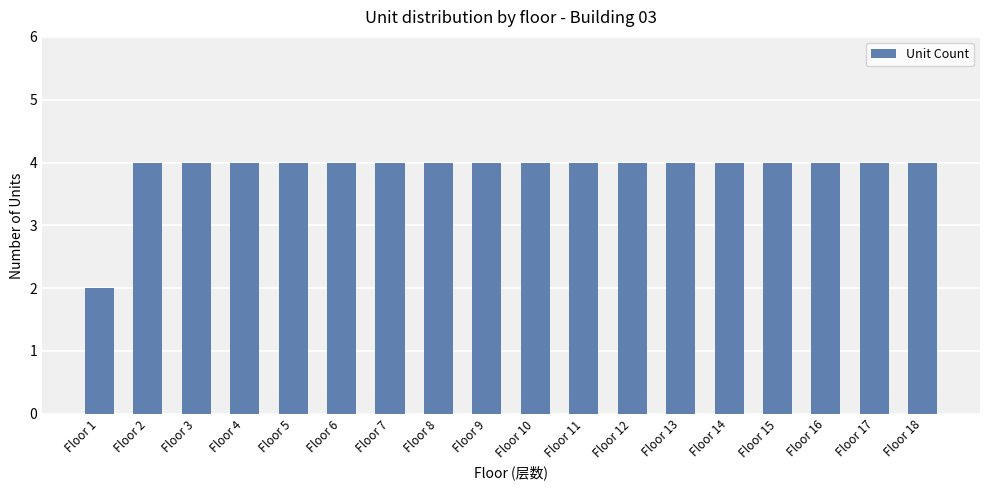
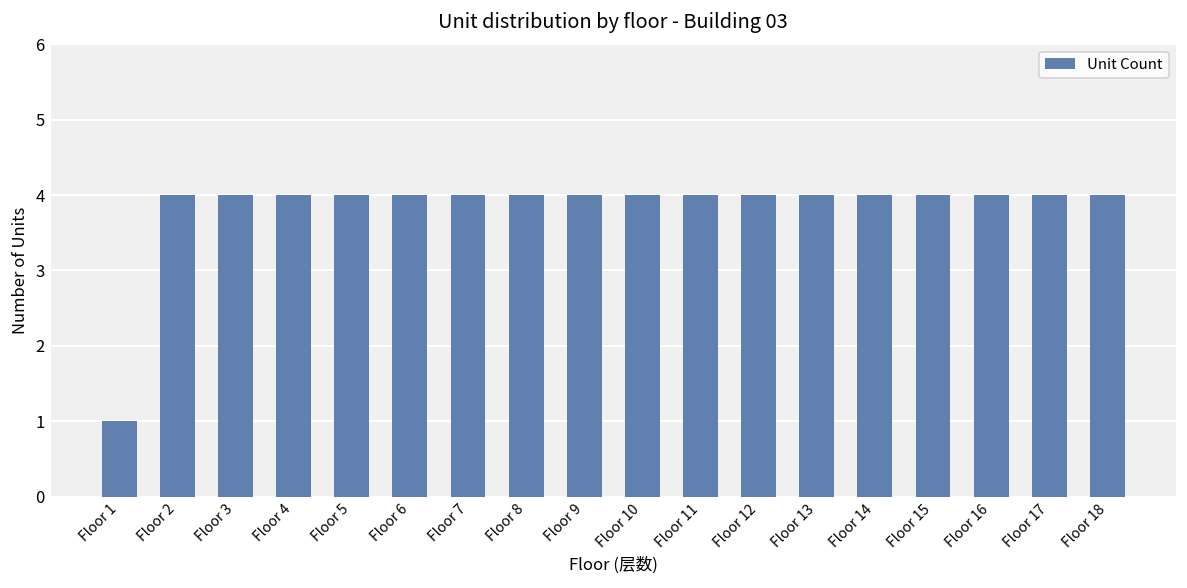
Floor 1: 2 -> 1
